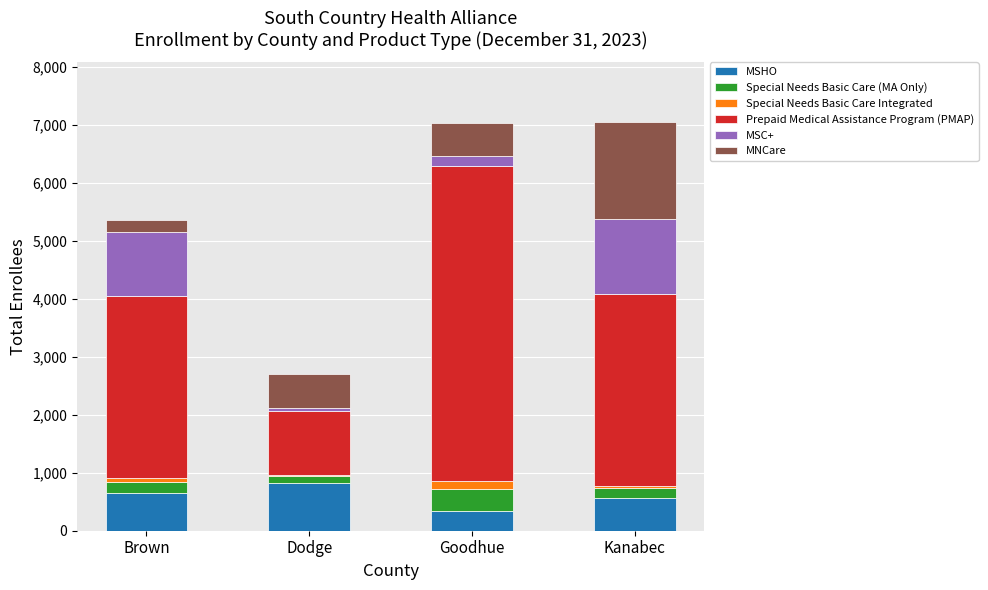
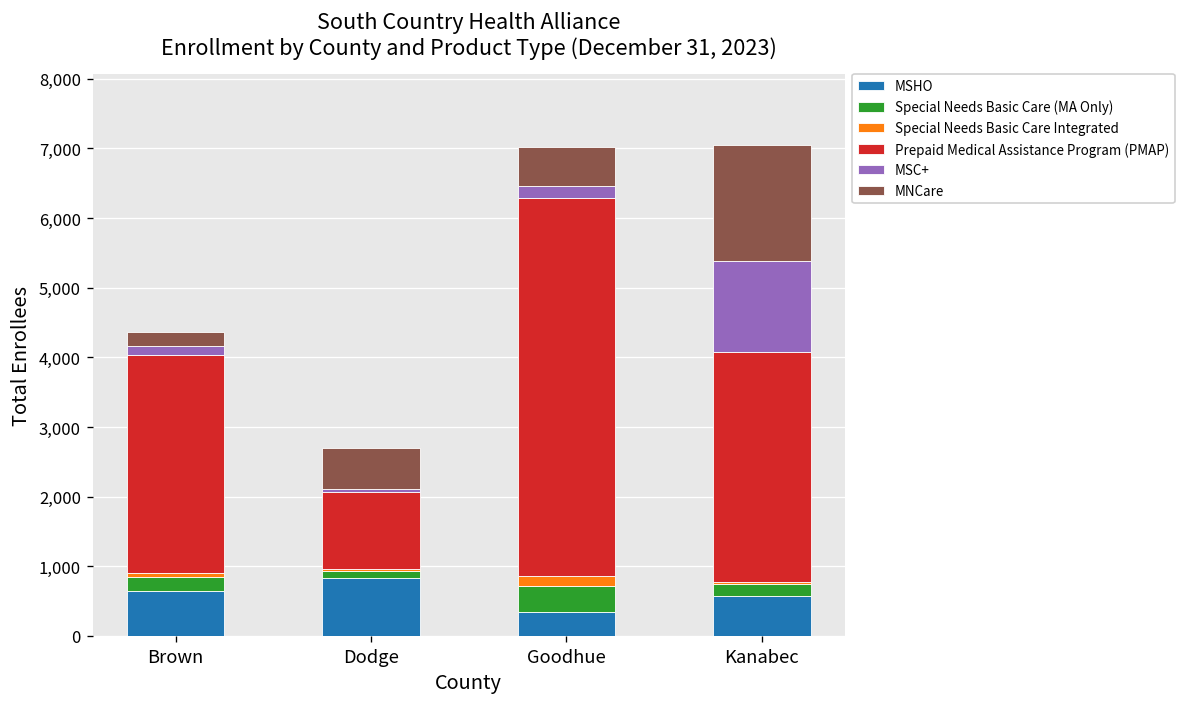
MSC+, Brown: 1,100 -> 100
